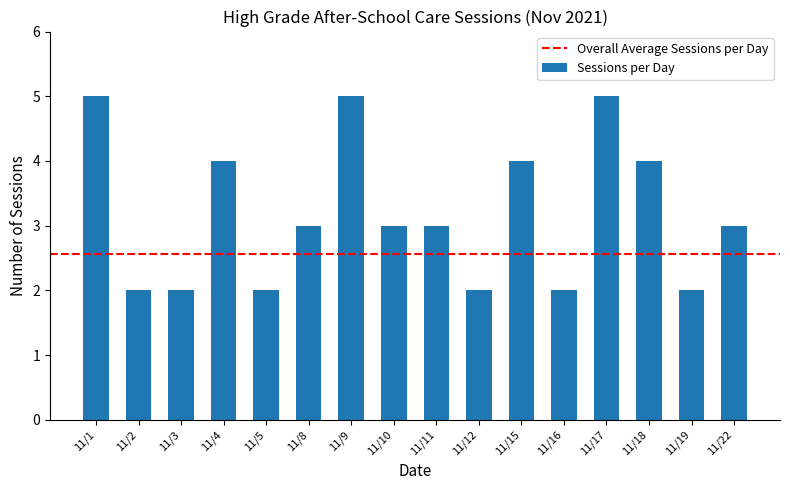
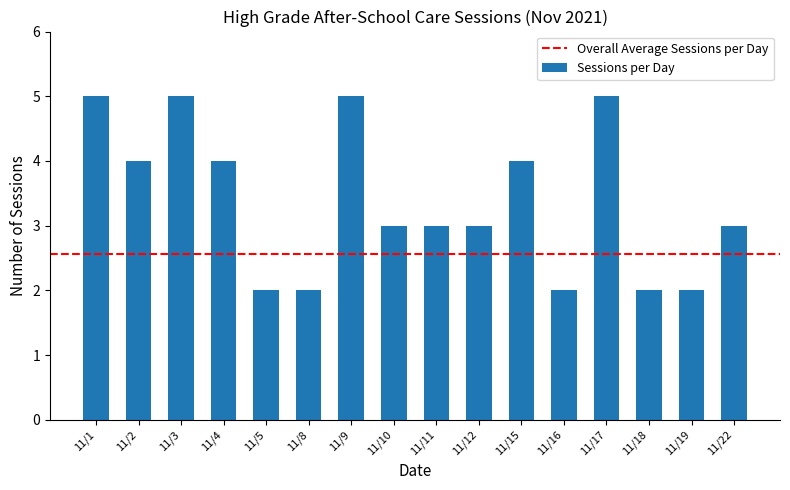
11/2: 2 -> 4
11/3: 2 -> 5
11/8: 3 -> 2
11/12: 2 -> 3
11/18: 4 -> 2
